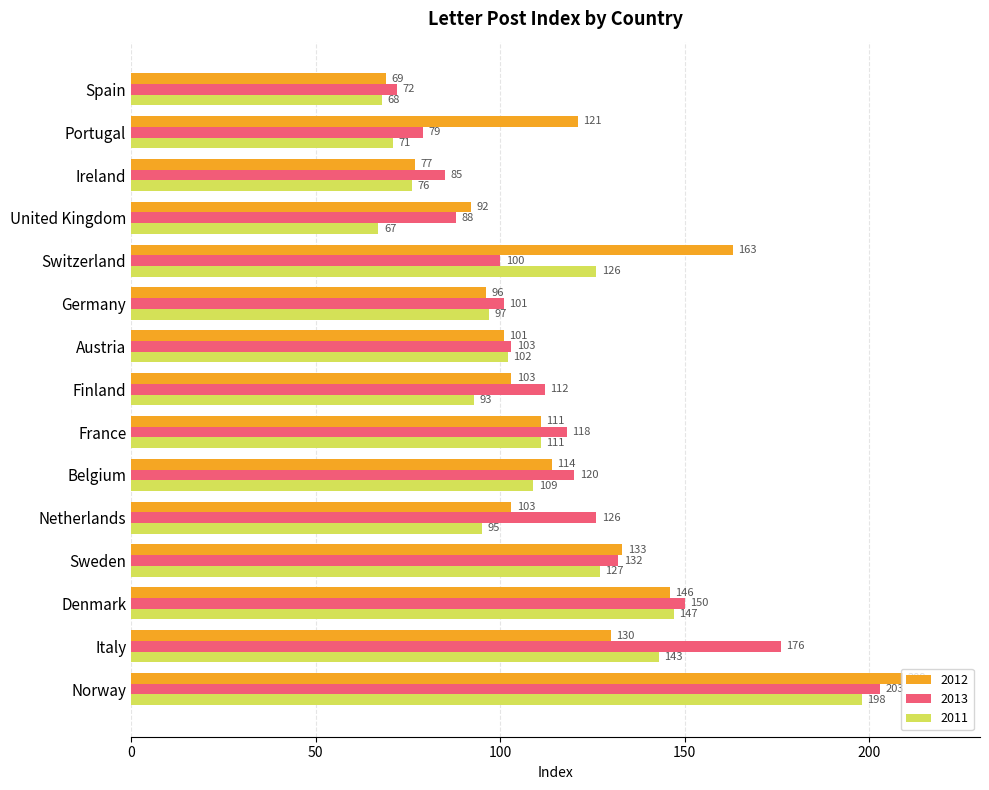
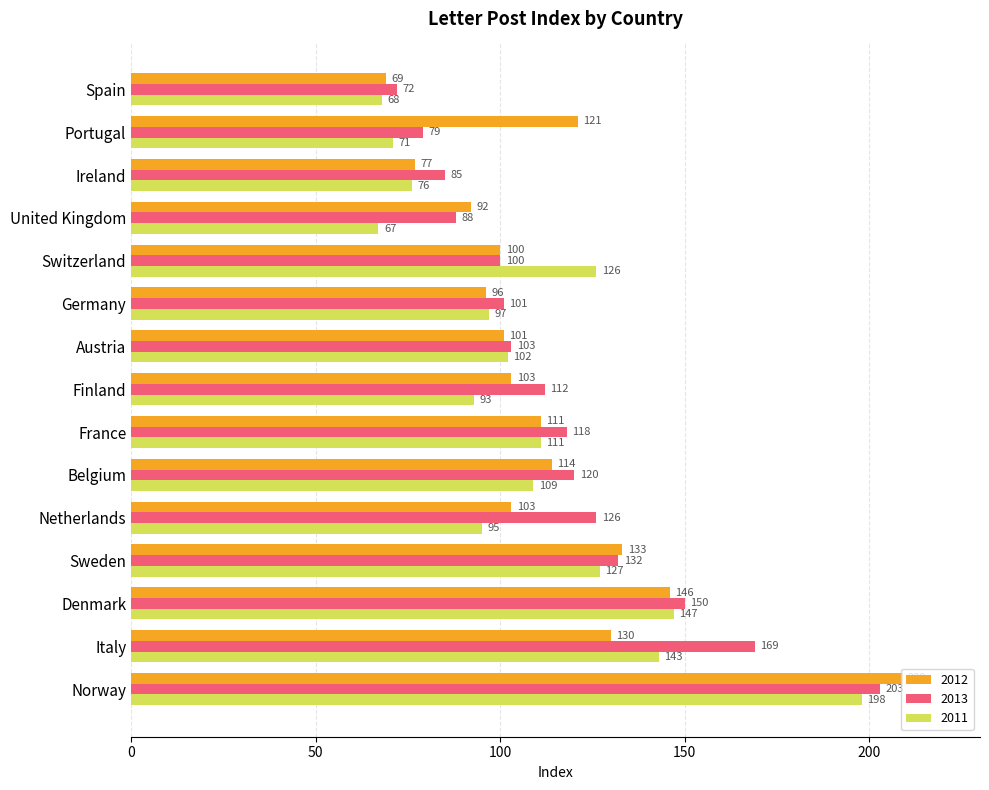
2012, Switzerland: 163 -> 100
2013, Italy: 176 -> 169
